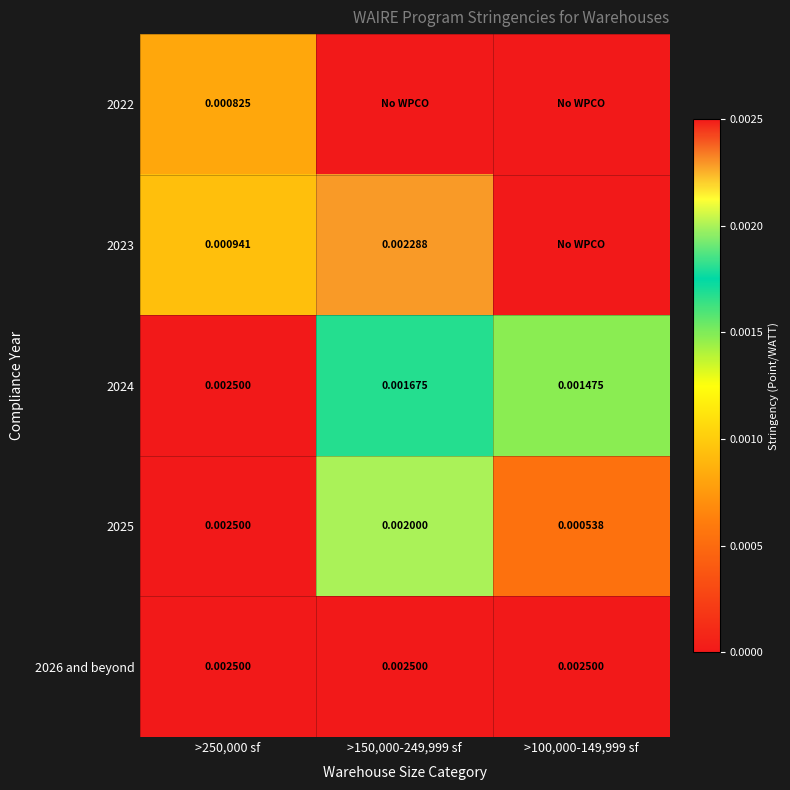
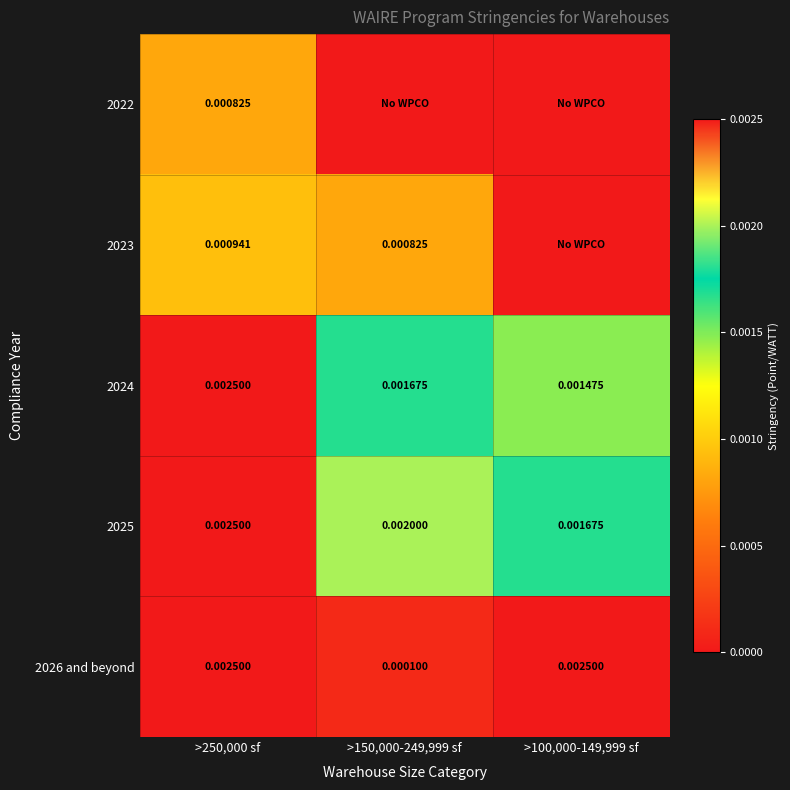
2023, >150,000-249,999 sf: 0.002288 -> 0.000825
2025, >100,000-149,999 sf: 0.000538 -> 0.001675
2026 and beyond, >150,000-249,999 sf: 0.002500 -> 0.000100
